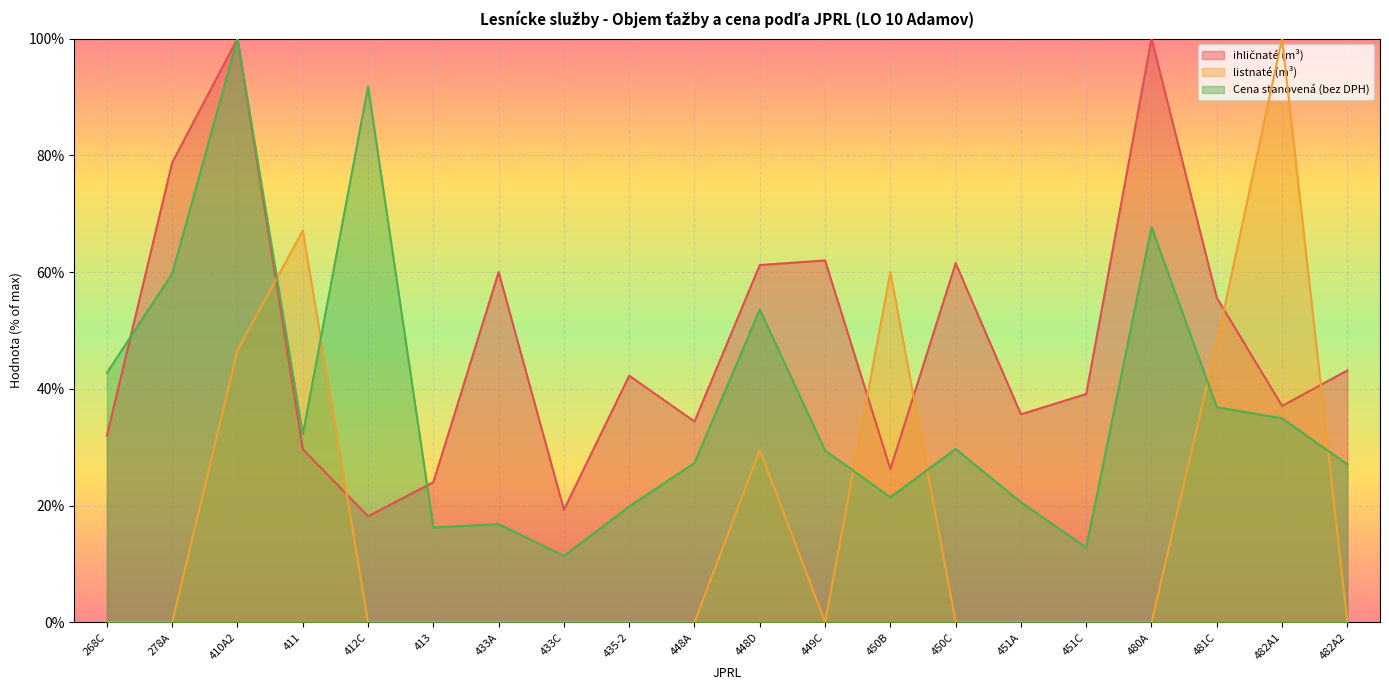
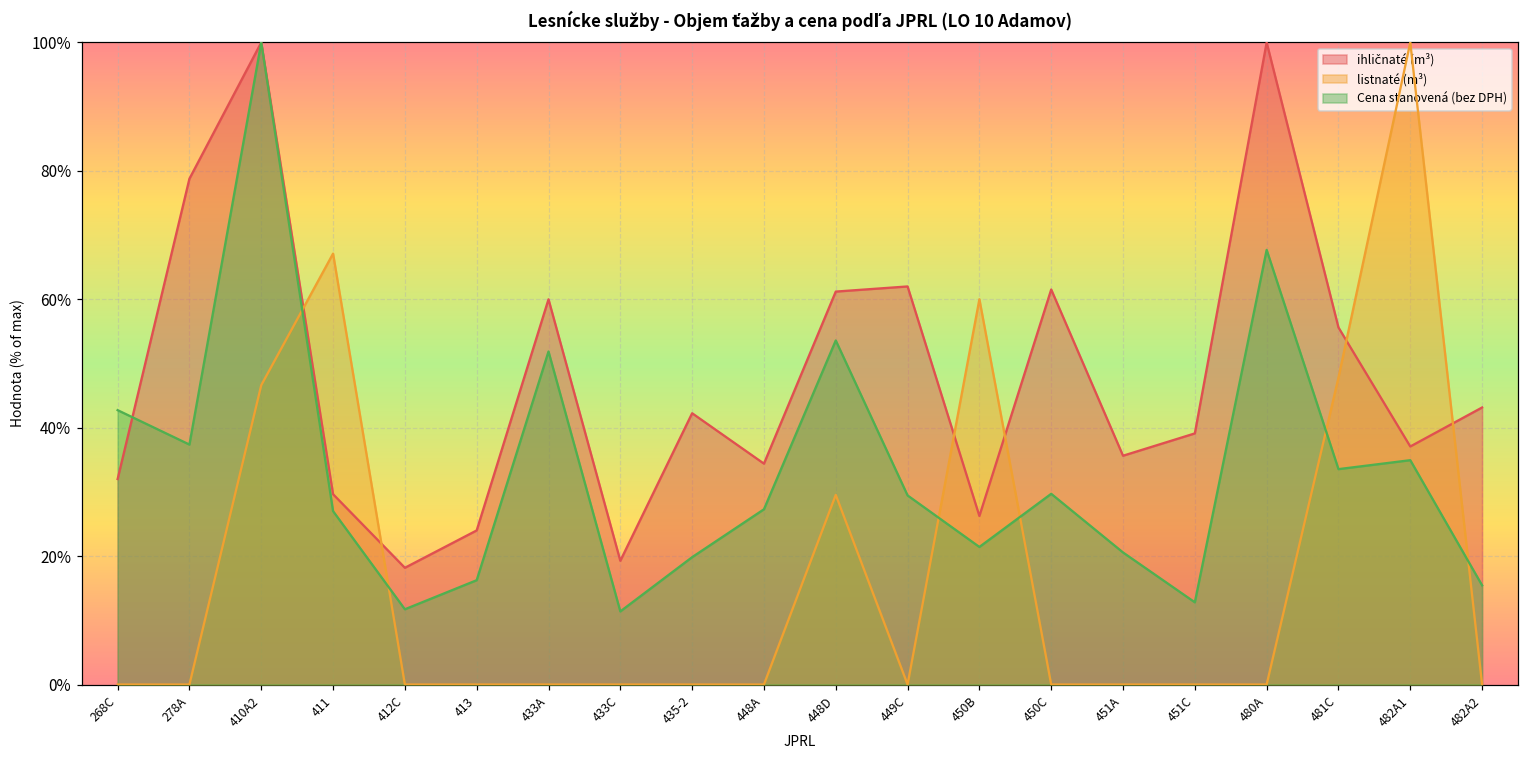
Cena stanovená (bez DPH), 278A: 60% -> 37%
Cena stanovená (bez DPH), 411: 32% -> 27%
Cena stanovená (bez DPH), 412C: 92% -> 12%
Cena stanovená (bez DPH), 433A: 17% -> 52%
Cena stanovená (bez DPH), 481C: 37% -> 34%
Cena stanovená (bez DPH), 482A2: 27% -> 15%
